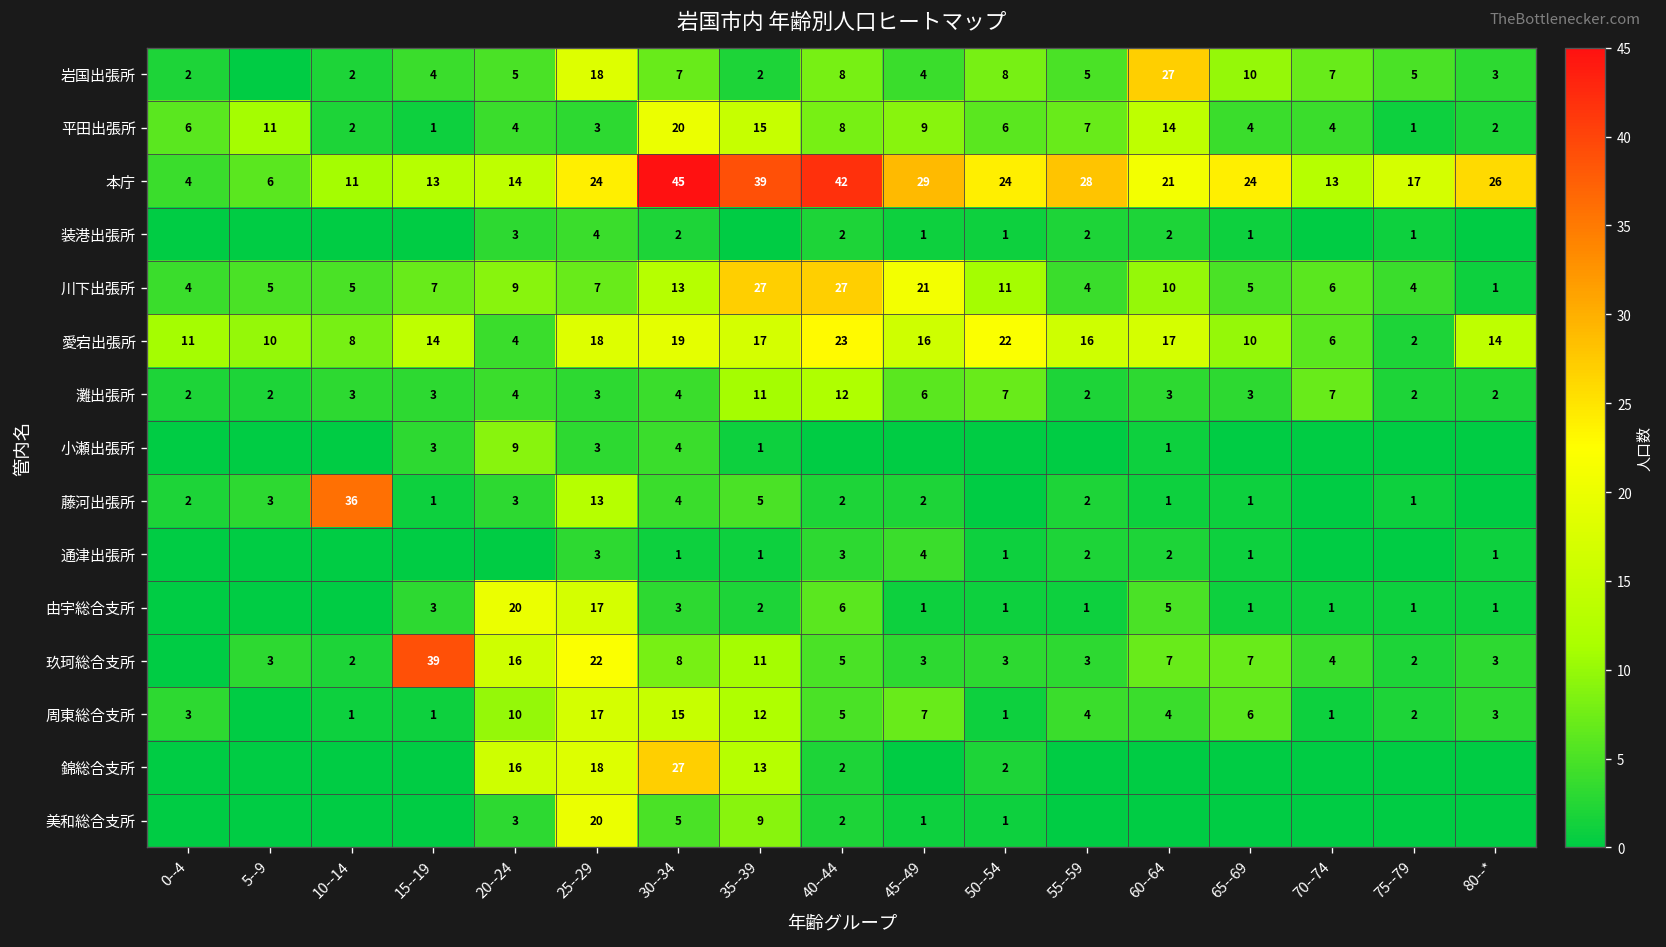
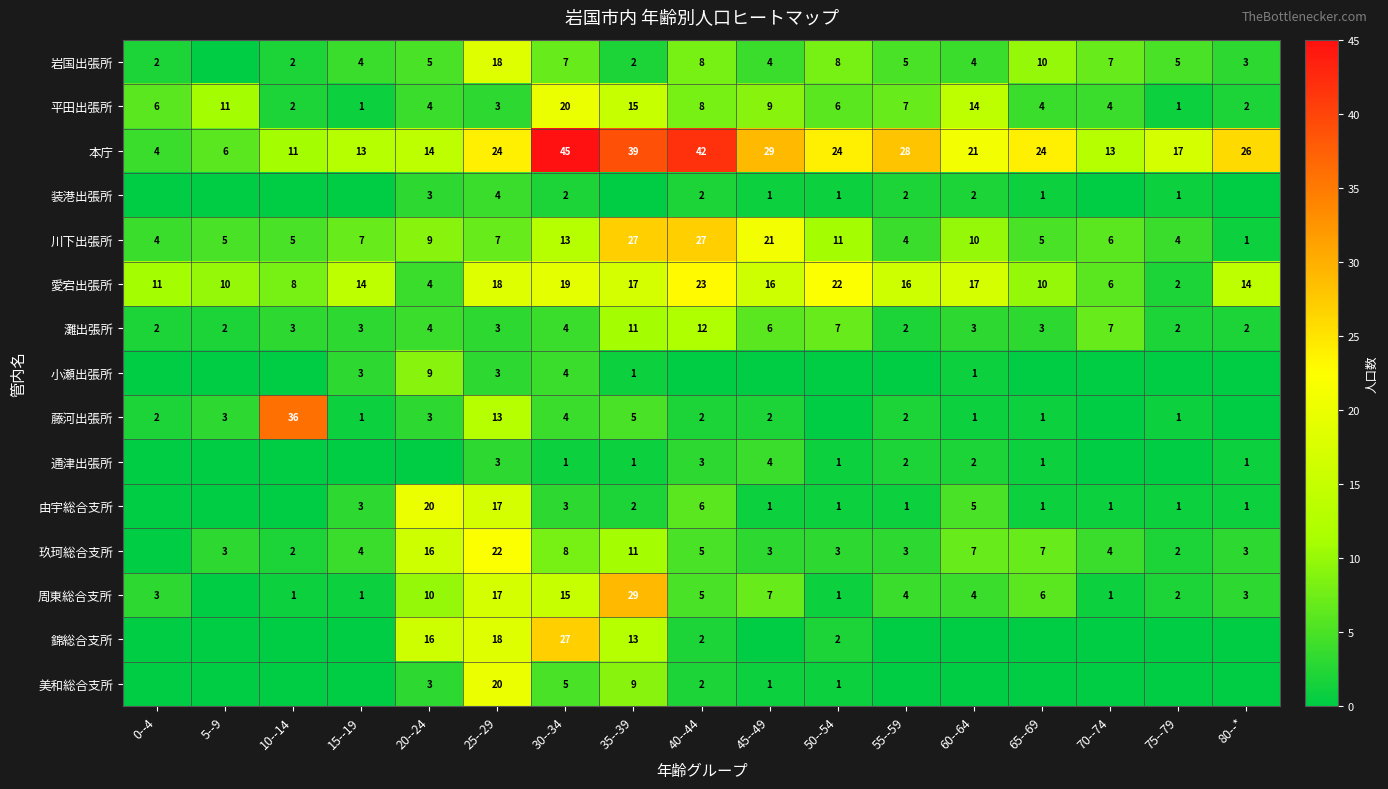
岩国出張所, 60--64: 27 -> 4
玖珂総合支所, 15--19: 39 -> 4
周東総合支所, 35--39: 12 -> 29
